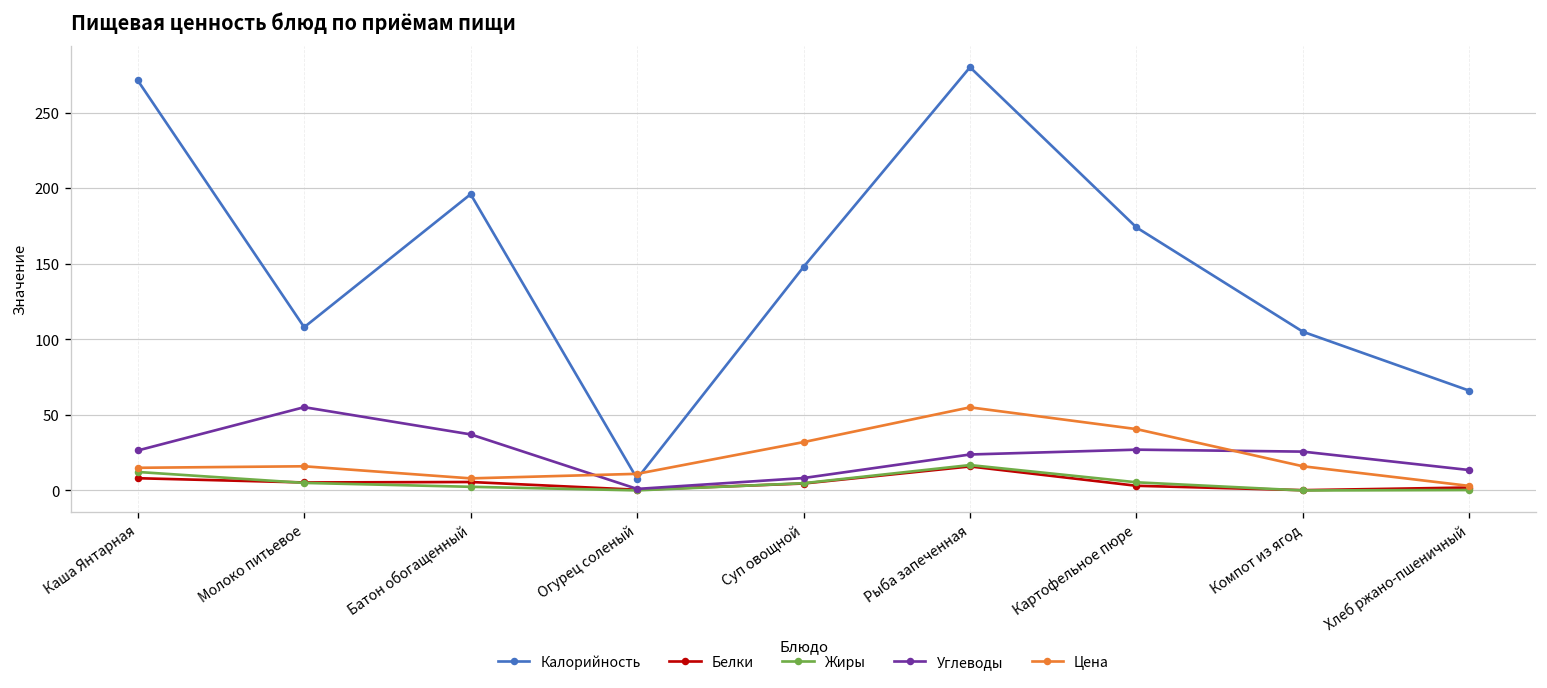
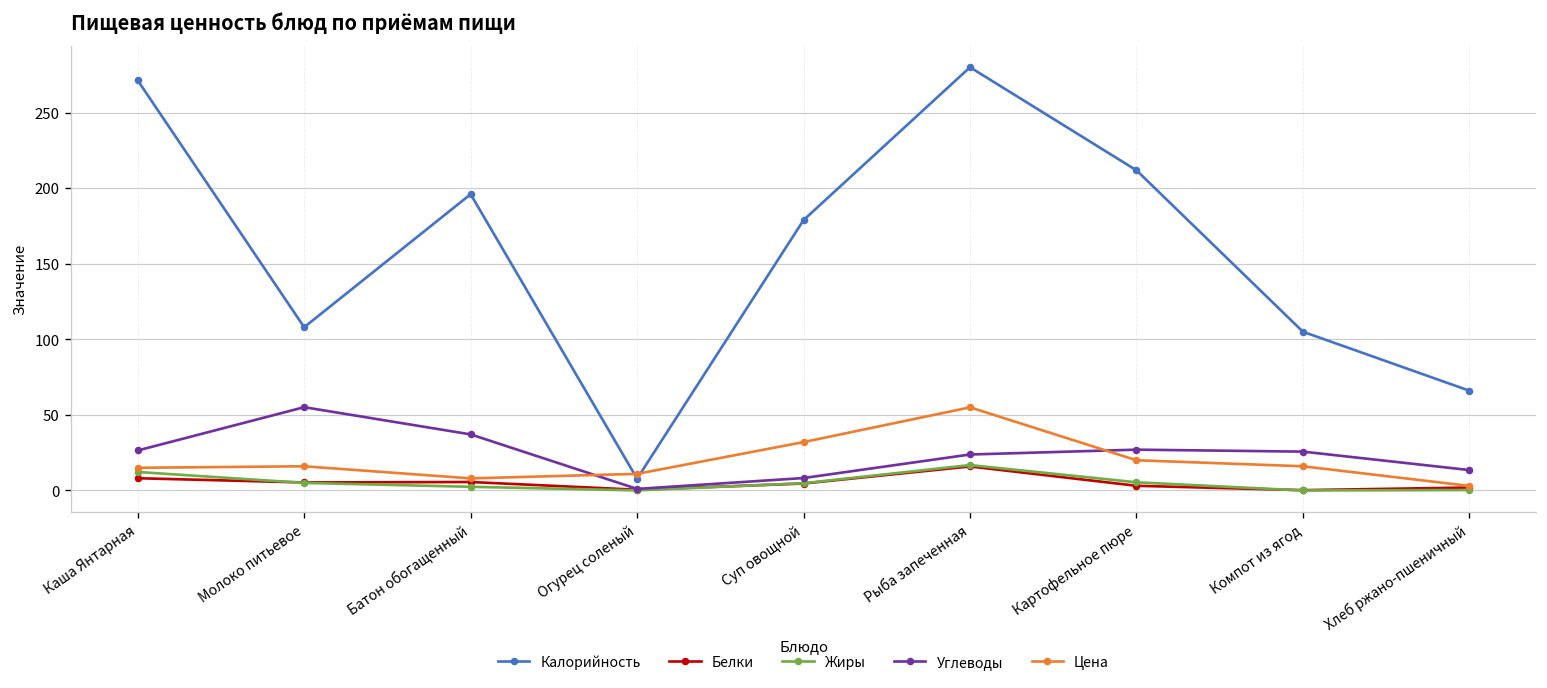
Калорийность, Суп овощной: 148 -> 179
Калорийность, Картофельное пюре: 174 -> 212
Цена, Картофельное пюре: 41 -> 20
